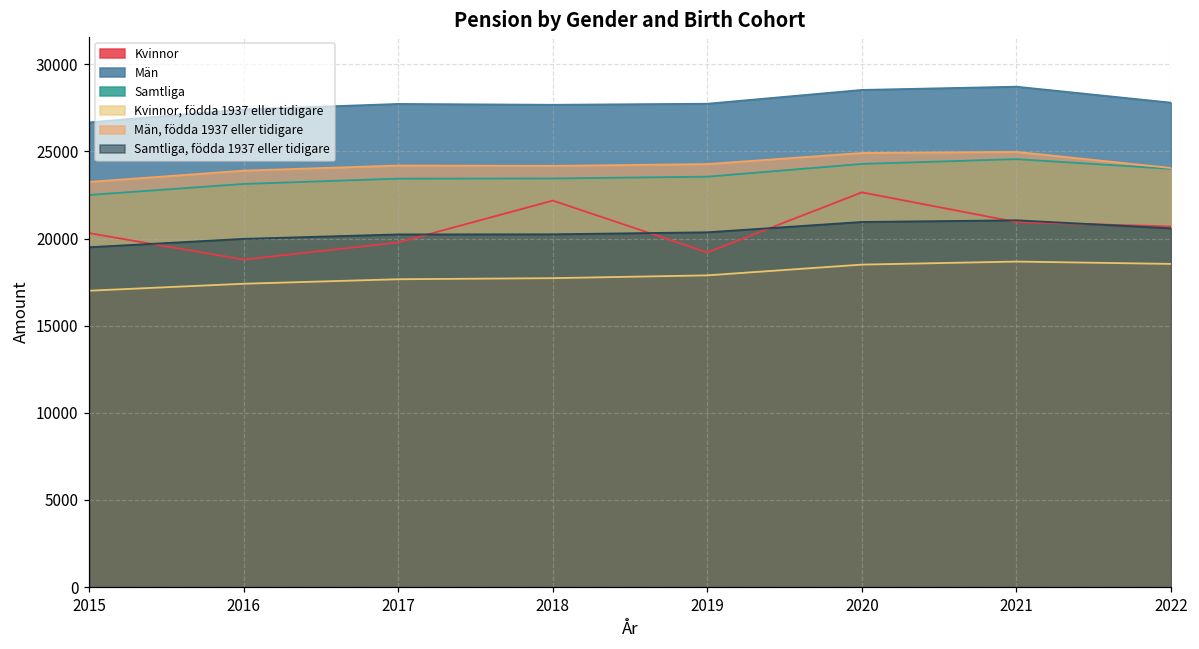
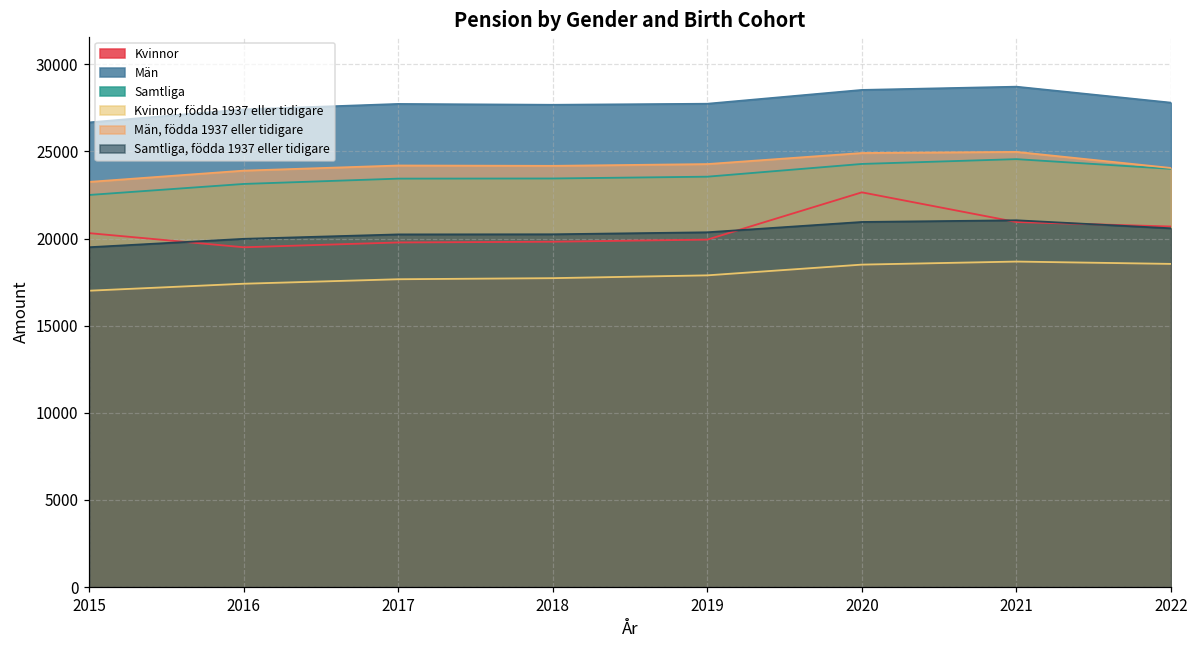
Kvinnor, 2016: 18800 -> 19500
Kvinnor, 2018: 22200 -> 19800
Kvinnor, 2019: 19200 -> 19900
